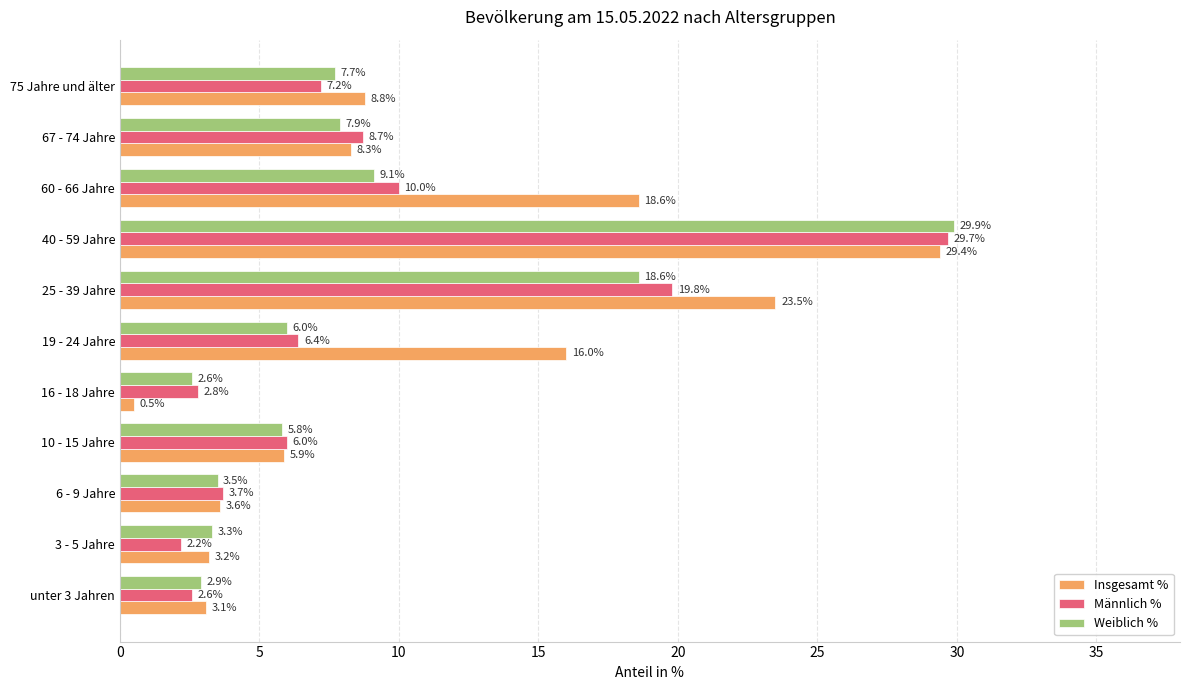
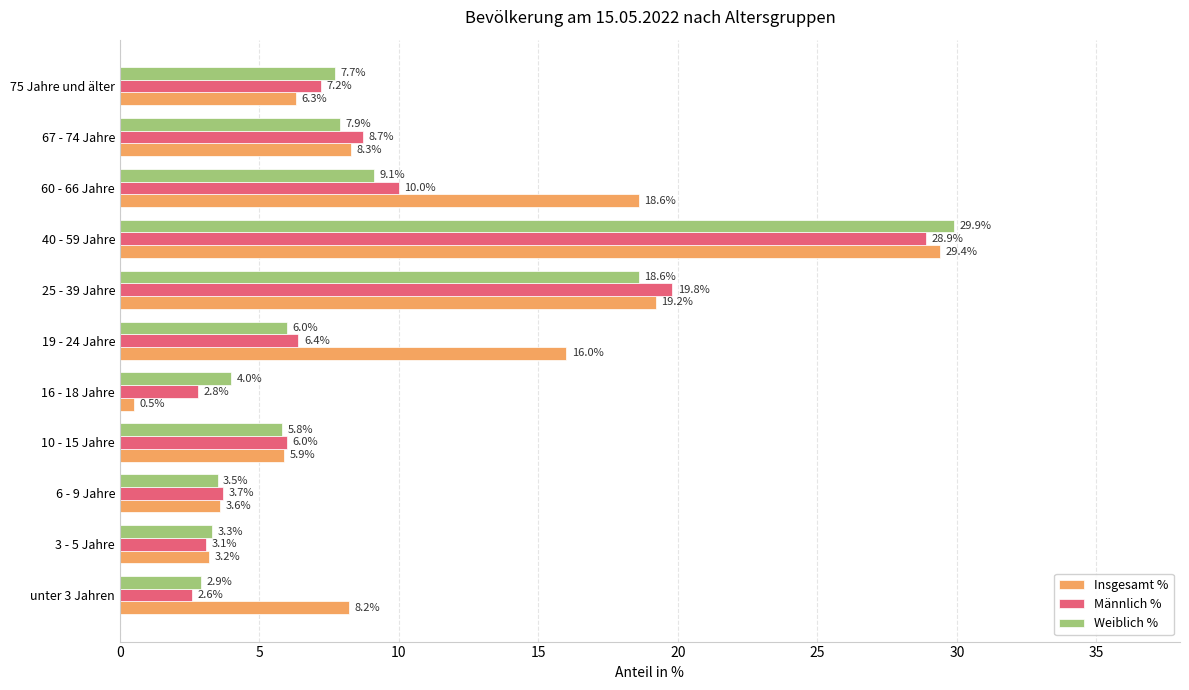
Insgesamt %, 75 Jahre und älter: 8.8% -> 6.3%
Männlich %, 40 - 59 Jahre: 29.7% -> 28.9%
Insgesamt %, 25 - 39 Jahre: 23.5% -> 19.2%
Weiblich %, 16 - 18 Jahre: 2.6% -> 4.0%
Männlich %, 3 - 5 Jahre: 2.2% -> 3.1%
Insgesamt %, unter 3 Jahren: 3.1% -> 8.2%
